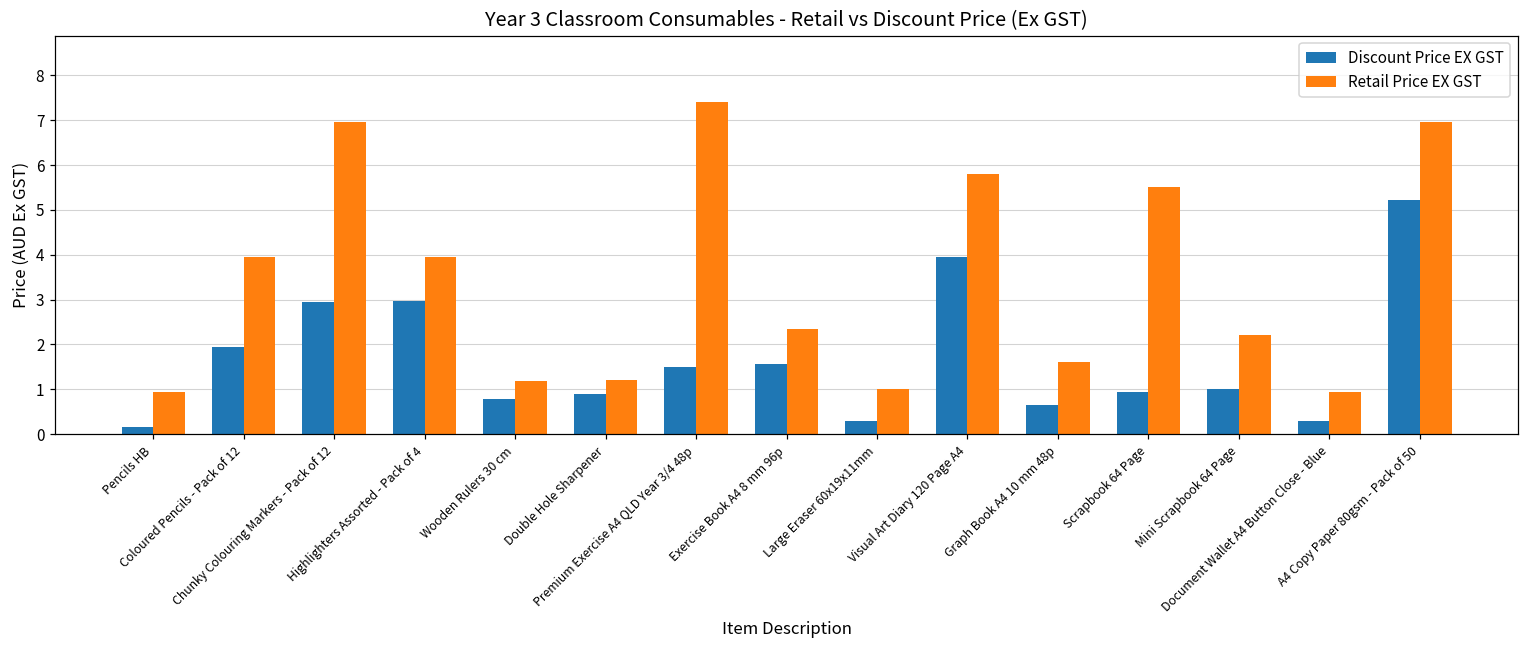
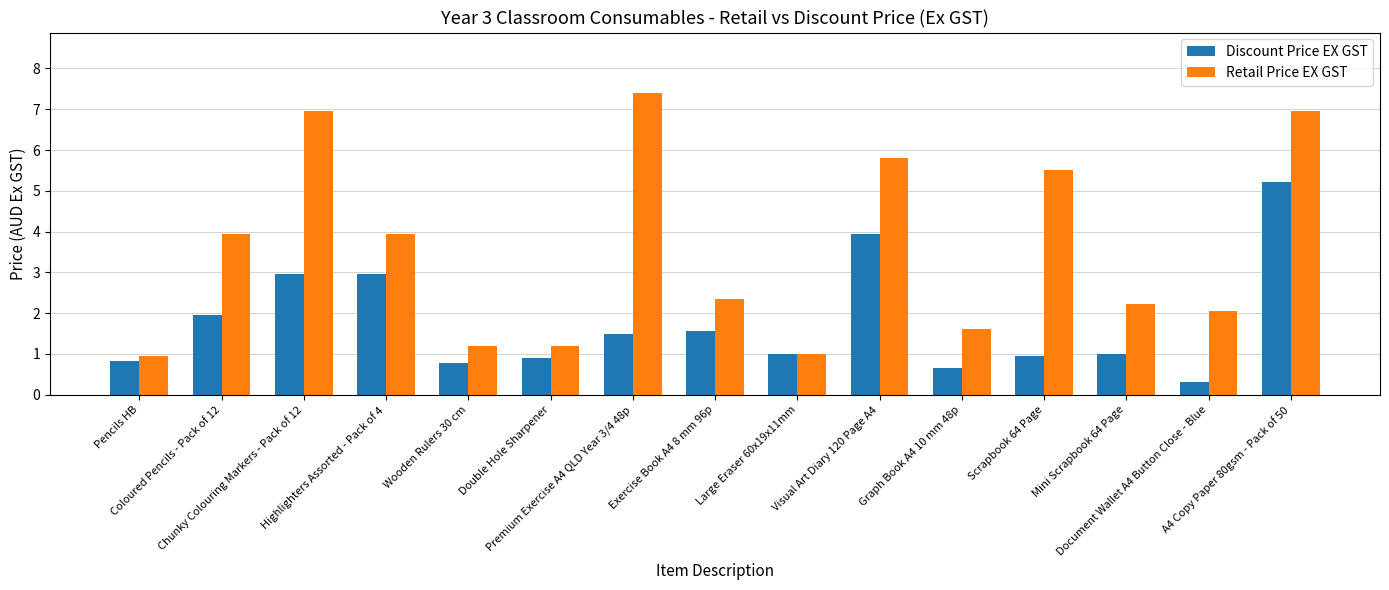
Discount Price EX GST, Pencils HB: 0.2 -> 0.8
Discount Price EX GST, Large Eraser 60x19x11mm: 0.3 -> 1.0
Retail Price EX GST, Document Wallet A4 Button Close - Blue: 1.0 -> 2.1
